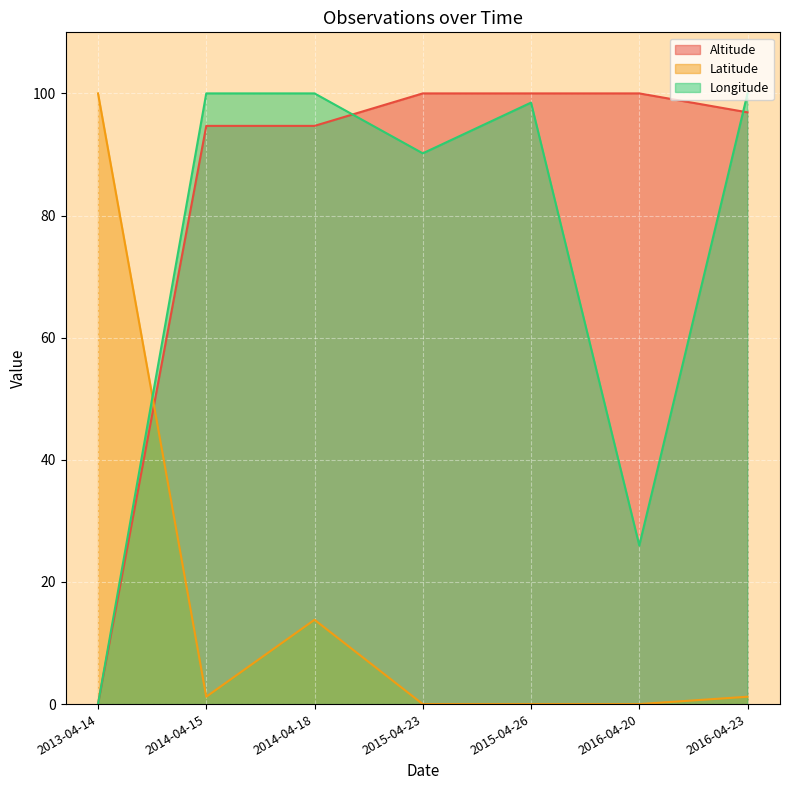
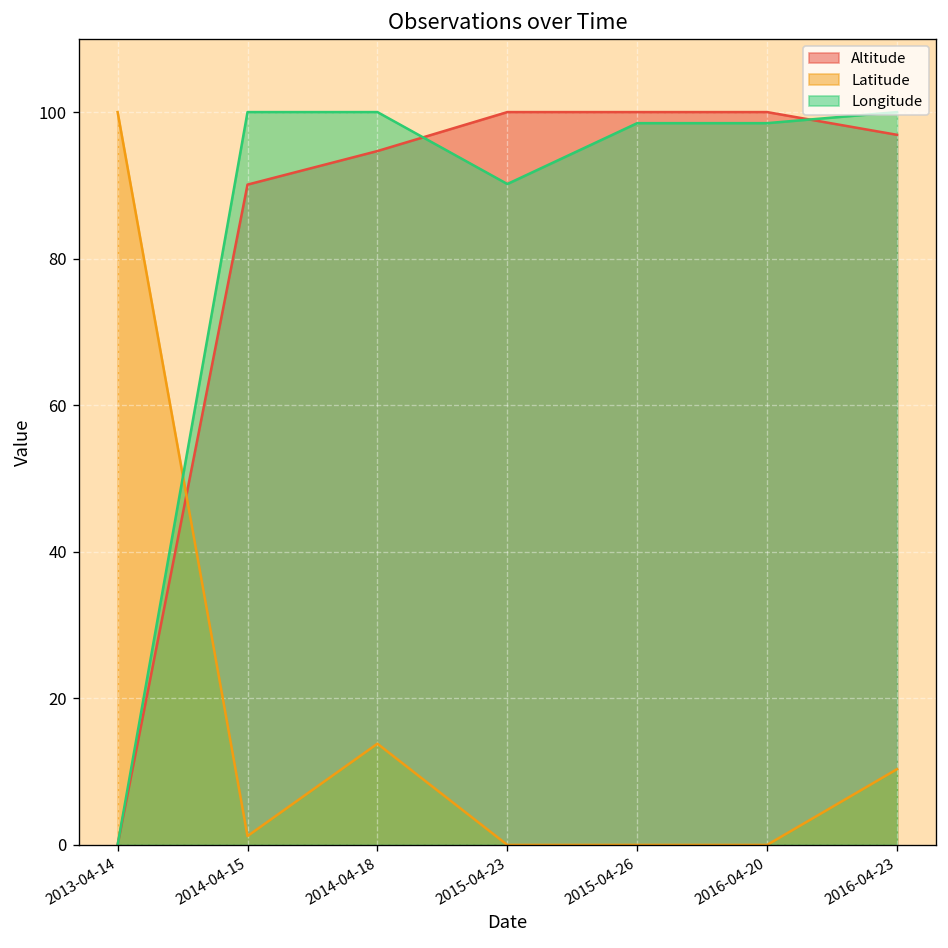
Altitude, 2014-04-15: 95 -> 90
Longitude, 2016-04-20: 26 -> 98
Latitude, 2016-04-23: 1 -> 10
